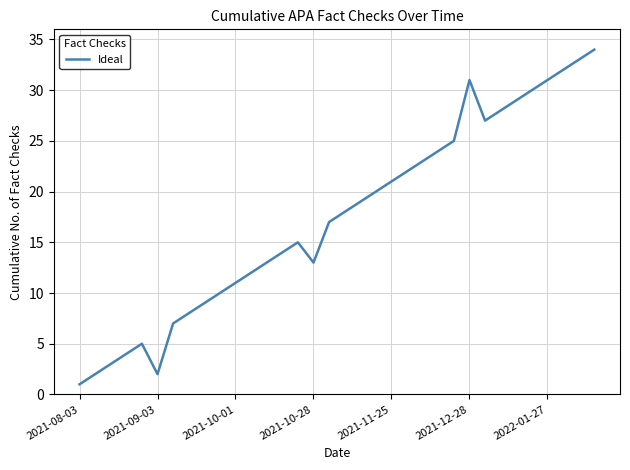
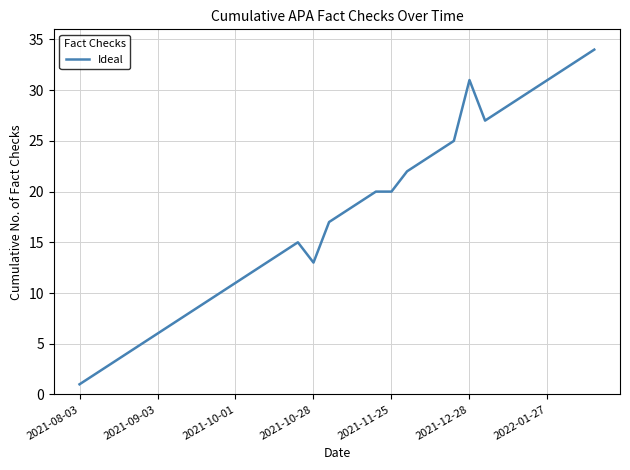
2021-09-03: 2 -> 6
2021-11-25: 21 -> 20
